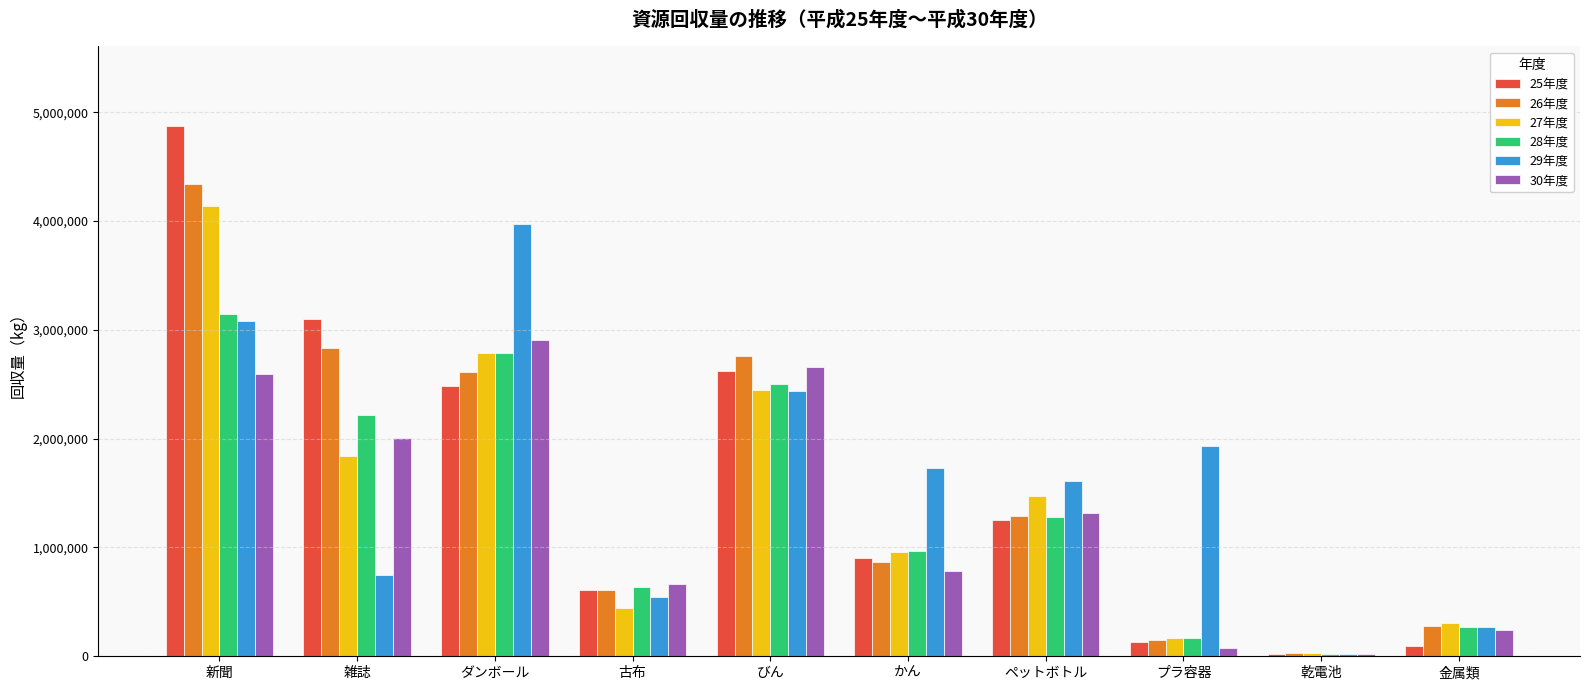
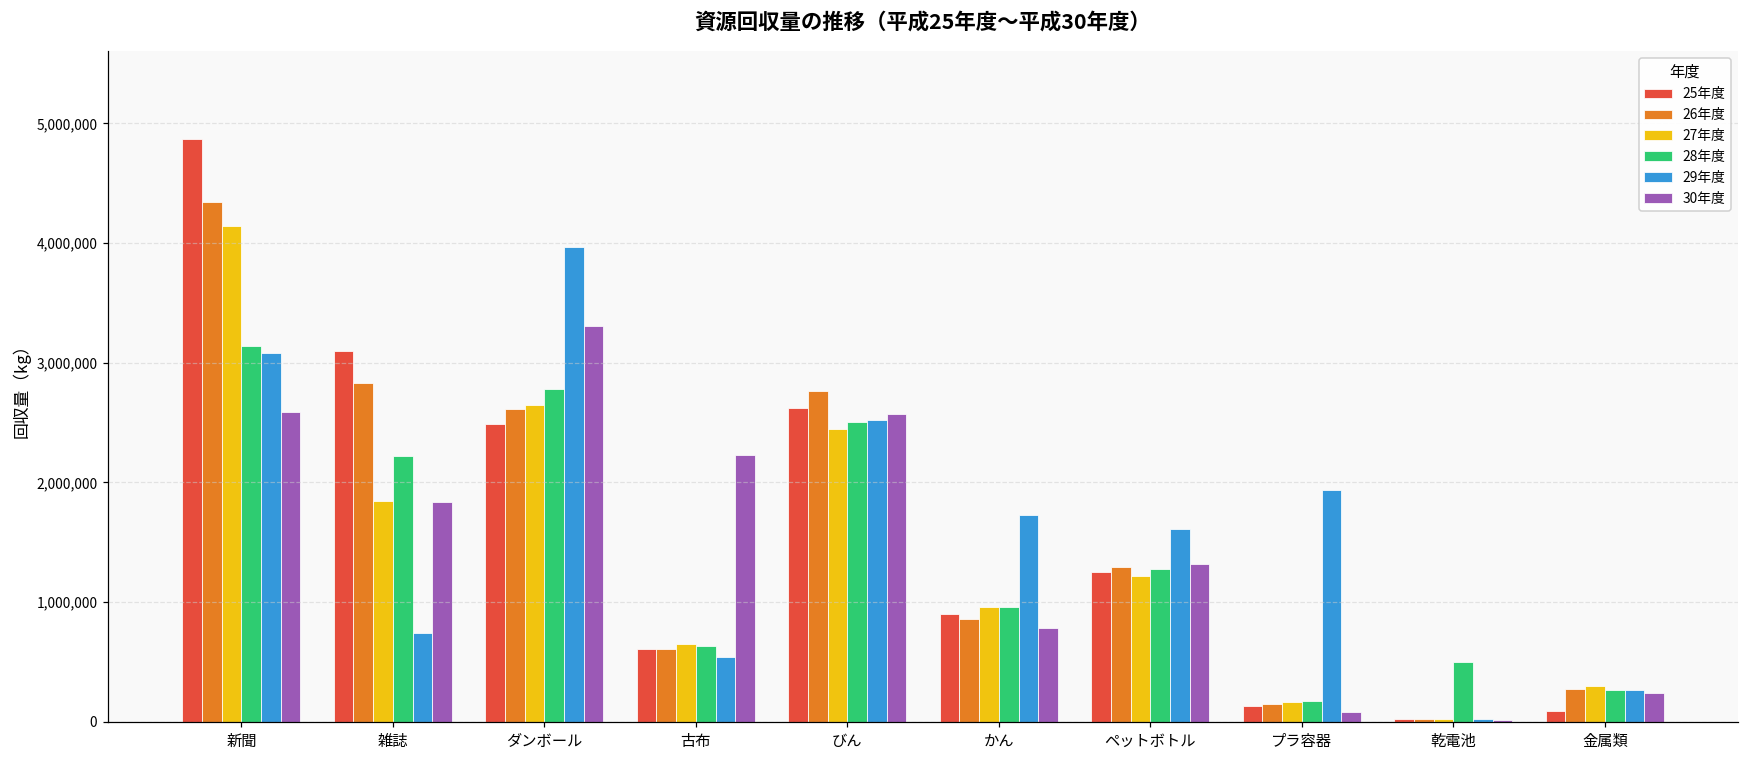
30年度, 雑誌: 2,010,000 -> 1,840,000
27年度, ダンボール: 2,790,000 -> 2,650,000
30年度, ダンボール: 2,910,000 -> 3,300,000
27年度, 古布: 440,000 -> 650,000
30年度, 古布: 660,000 -> 2,230,000
29年度, びん: 2,440,000 -> 2,520,000
30年度, びん: 2,660,000 -> 2,570,000
27年度, ペットボトル: 1,470,000 -> 1,220,000
28年度, 乾電池: 30,000 -> 500,000
